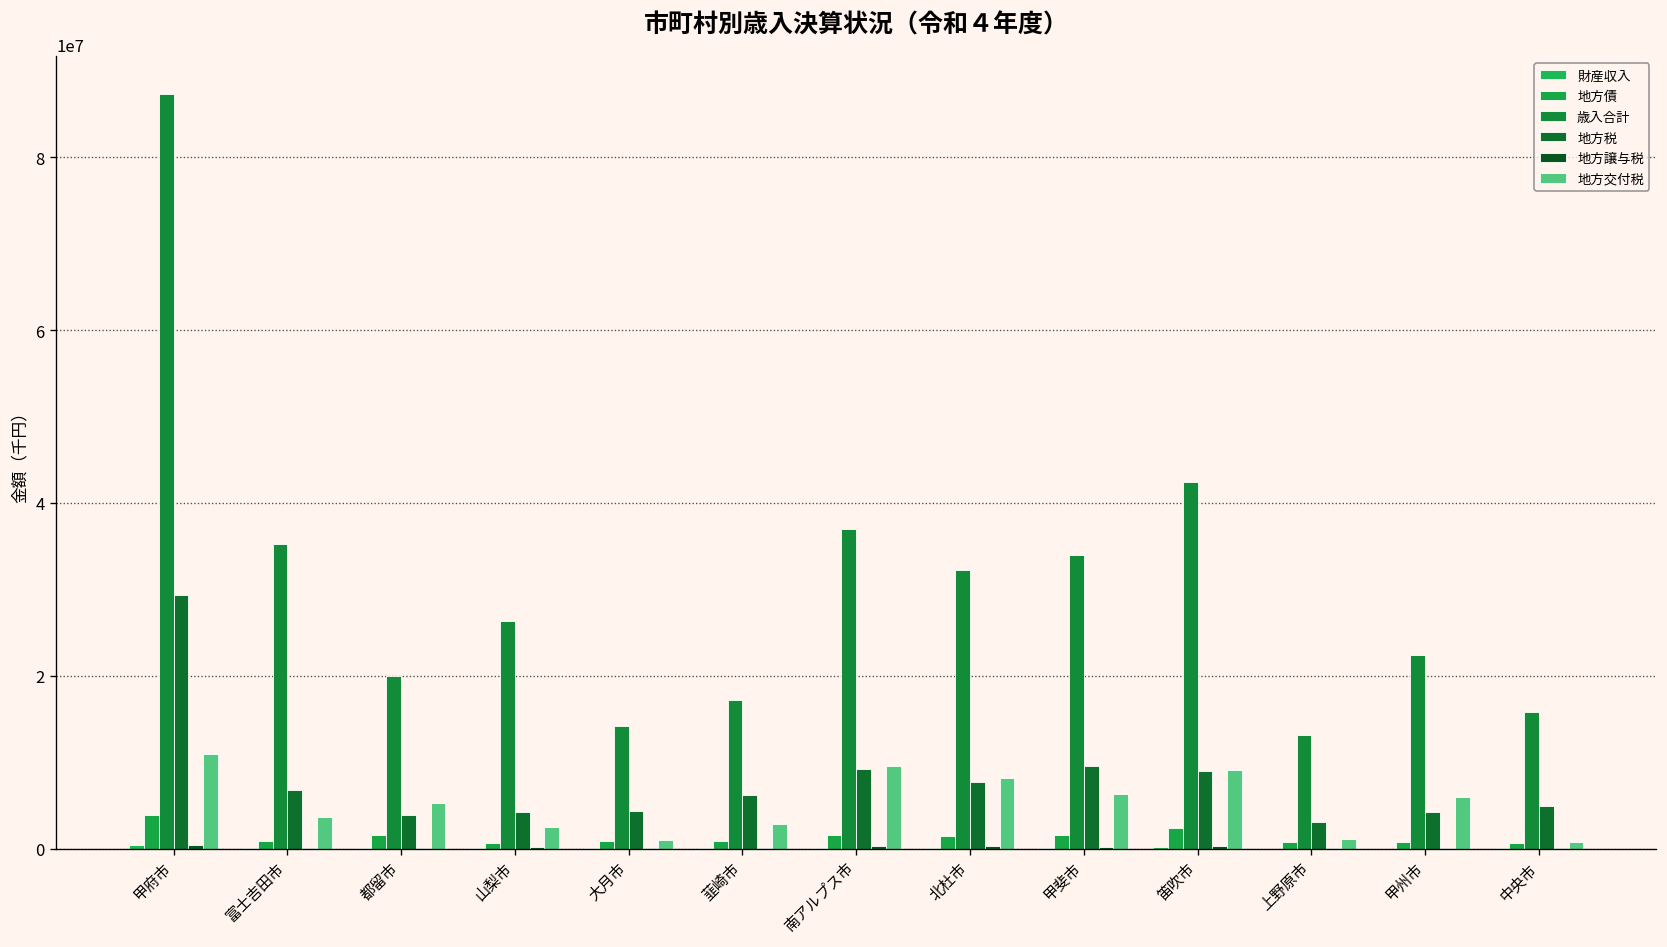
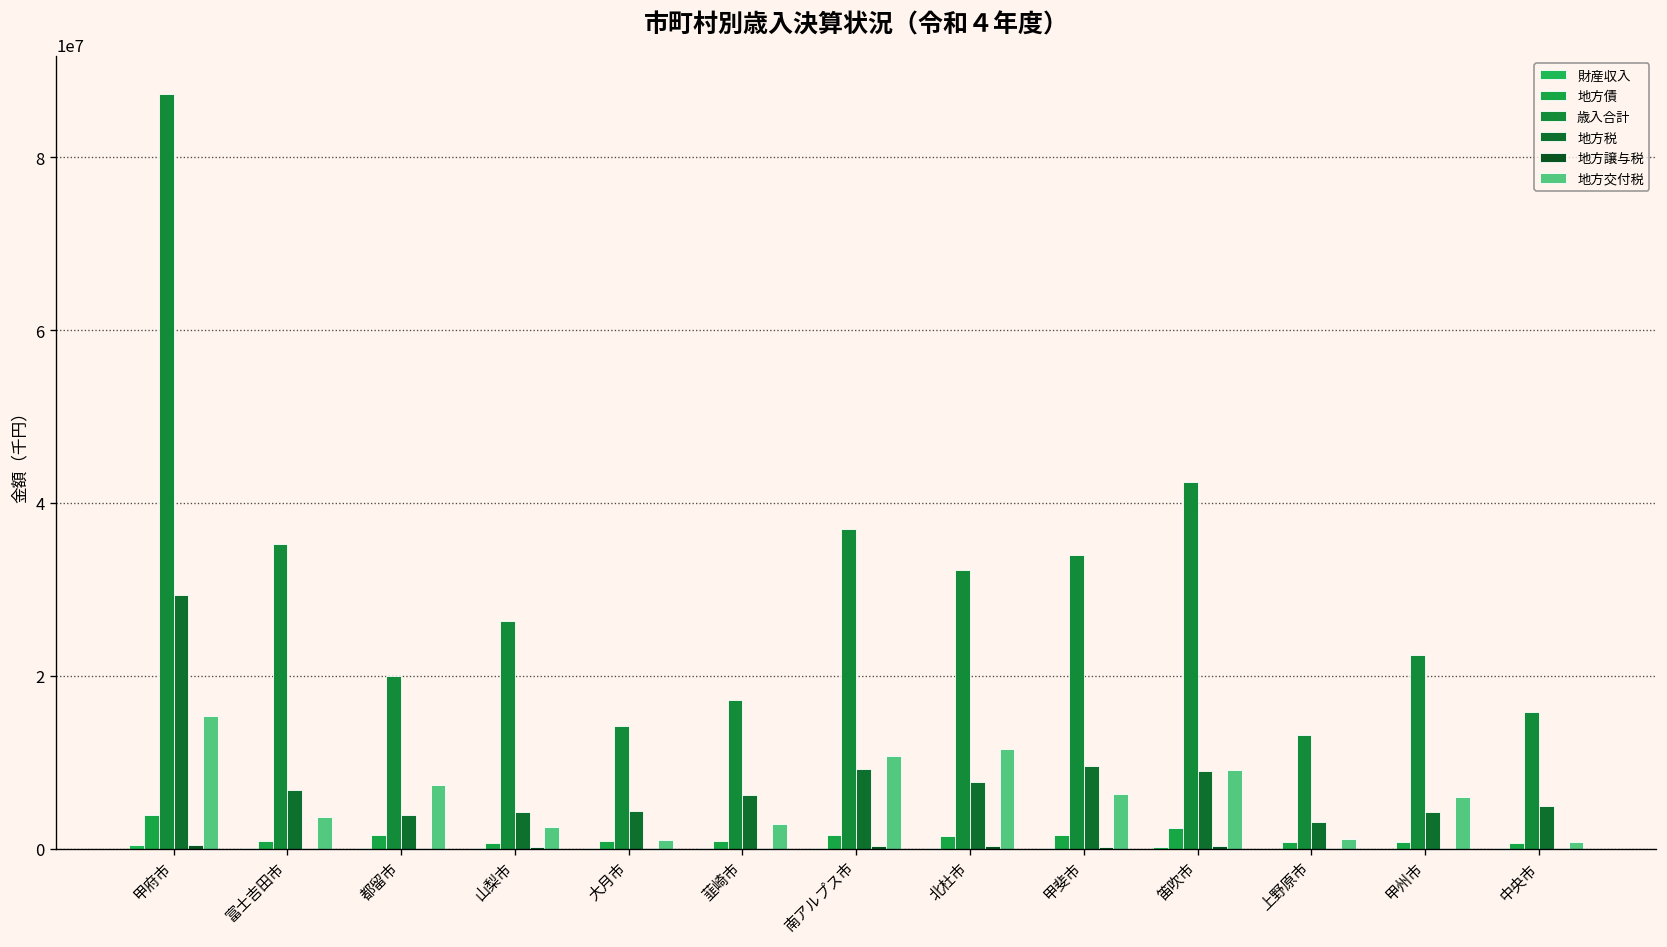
地方交付税, 甲府市: 11000000 -> 15000000
地方交付税, 都留市: 5000000 -> 7000000
地方交付税, 南アルプス市: 10000000 -> 11000000
地方交付税, 北杜市: 8000000 -> 12000000
